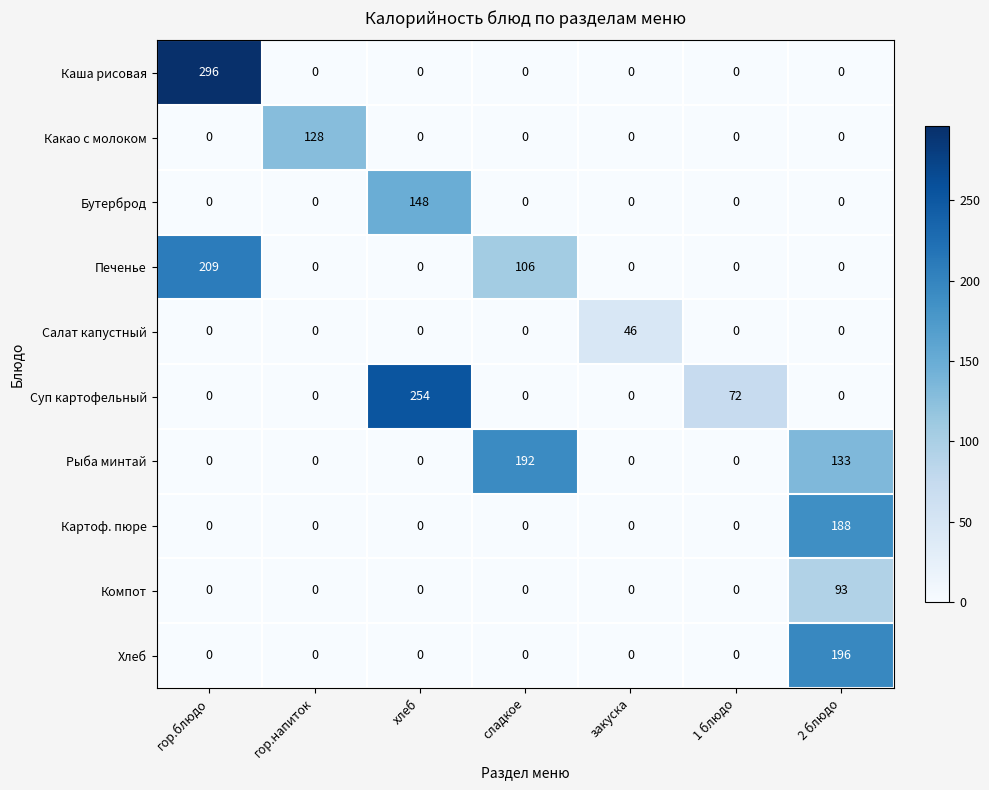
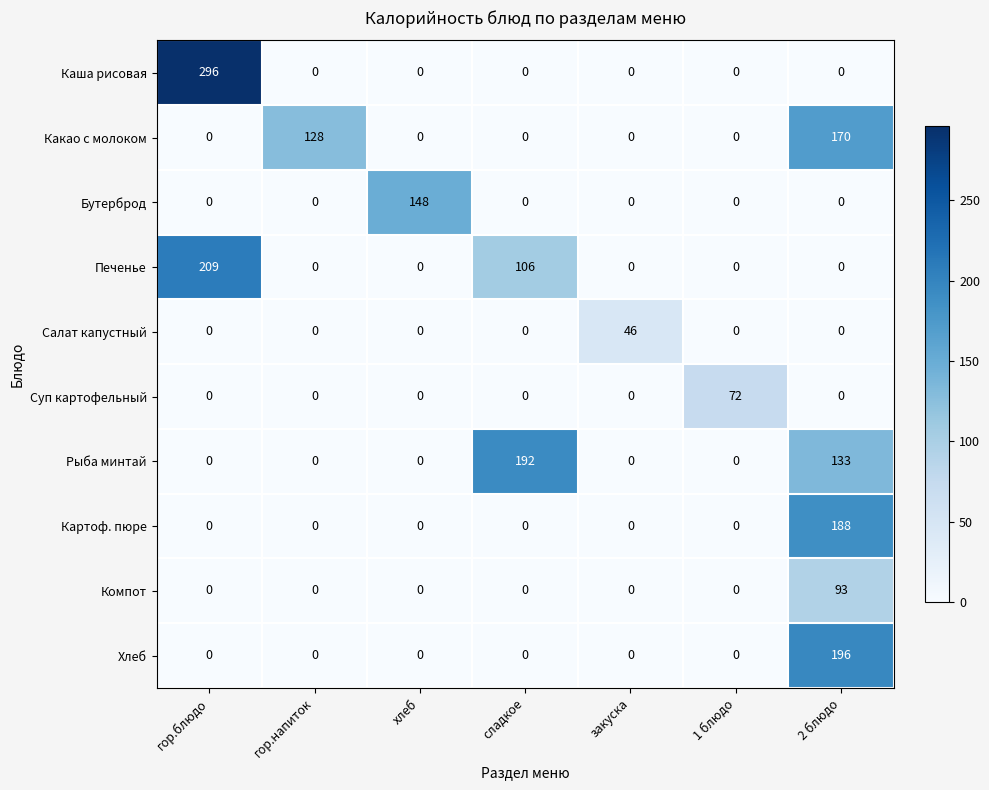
Какао с молоком, 2 блюдо: 0 -> 170
Суп картофельный, хлеб: 254 -> 0
